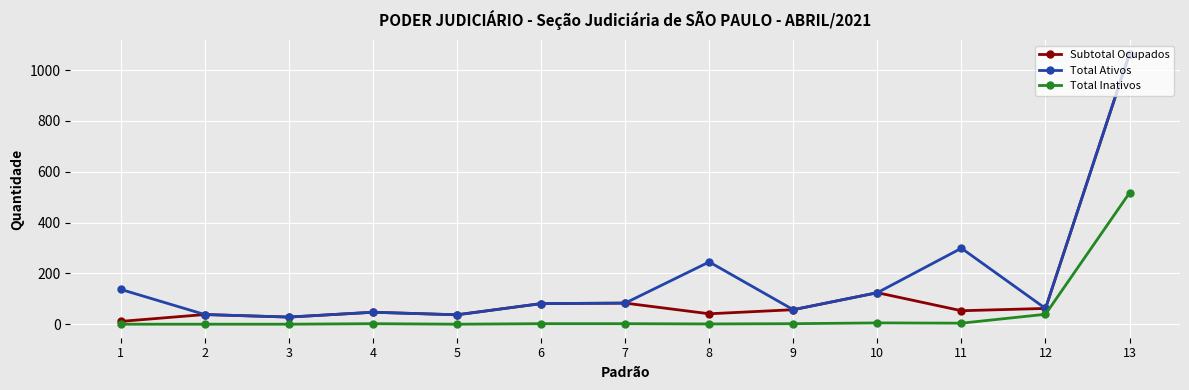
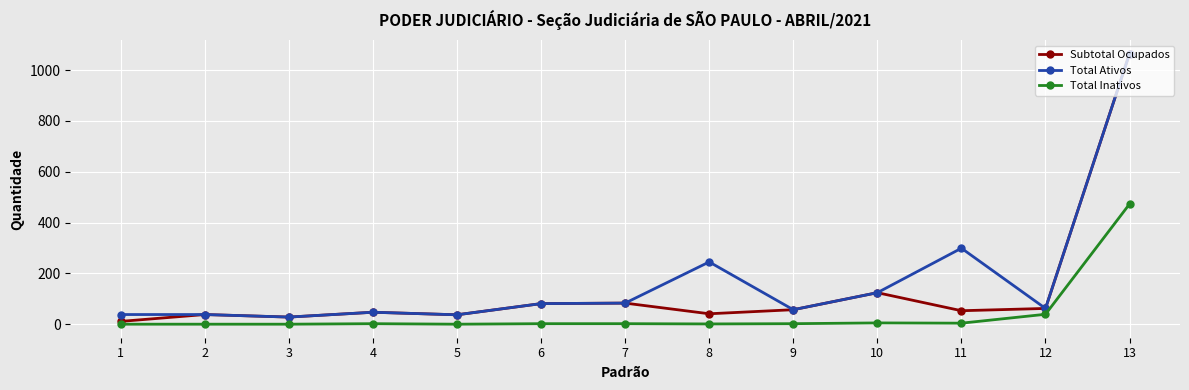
Total Ativos, 1: 140 -> 40
Total Inativos, 13: 520 -> 470
